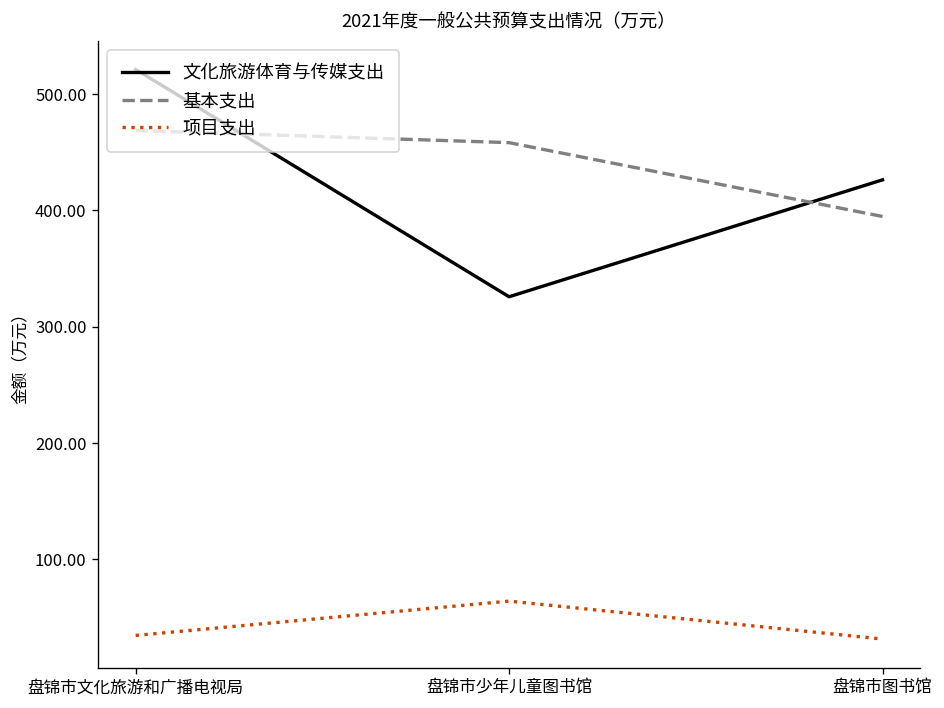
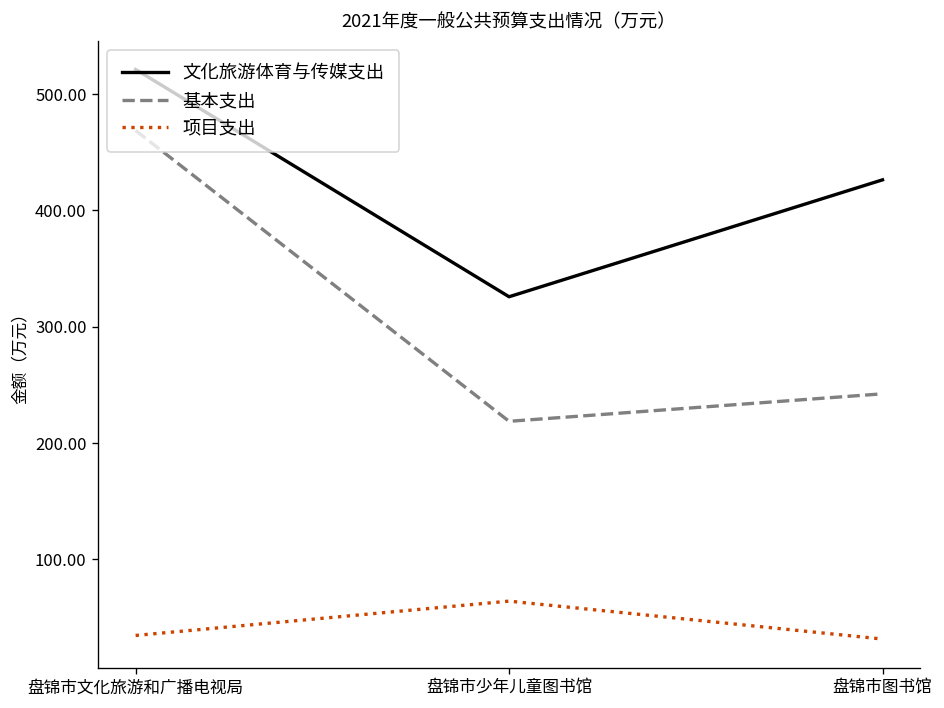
基本支出, 盘锦市少年儿童图书馆: 460 -> 220
基本支出, 盘锦市图书馆: 390 -> 240
